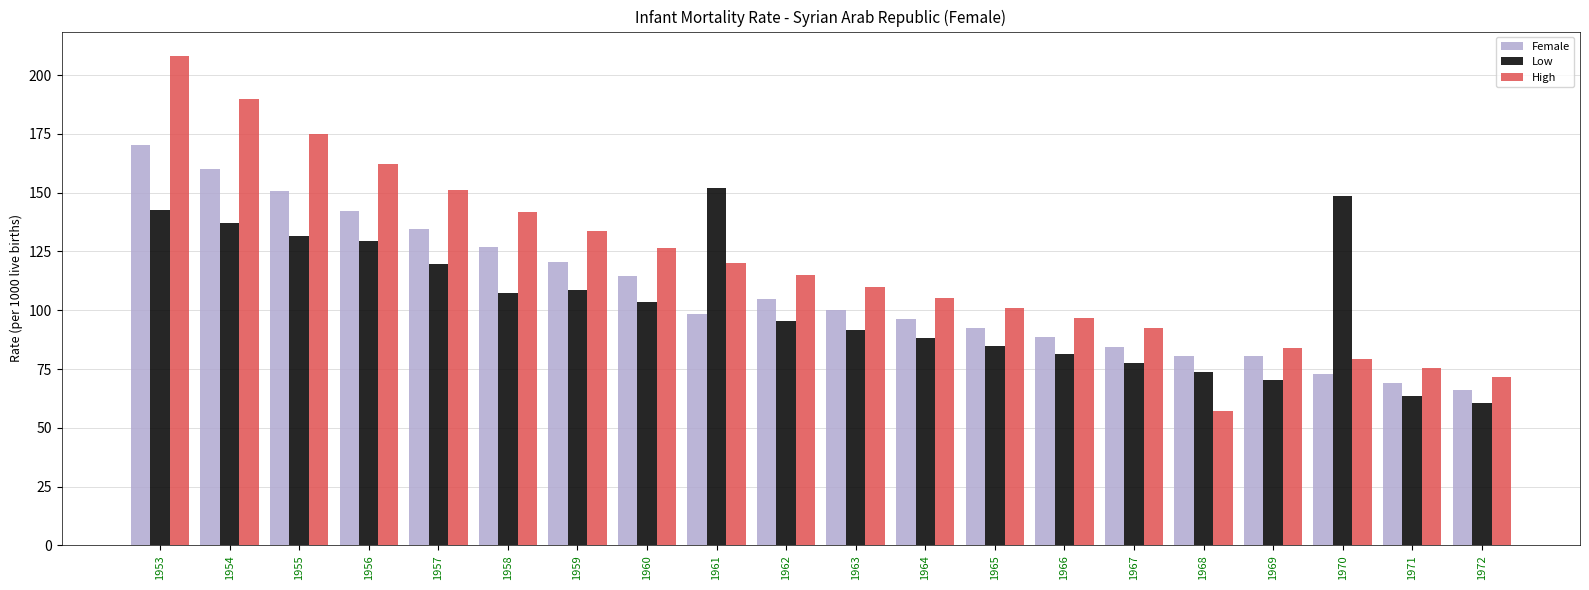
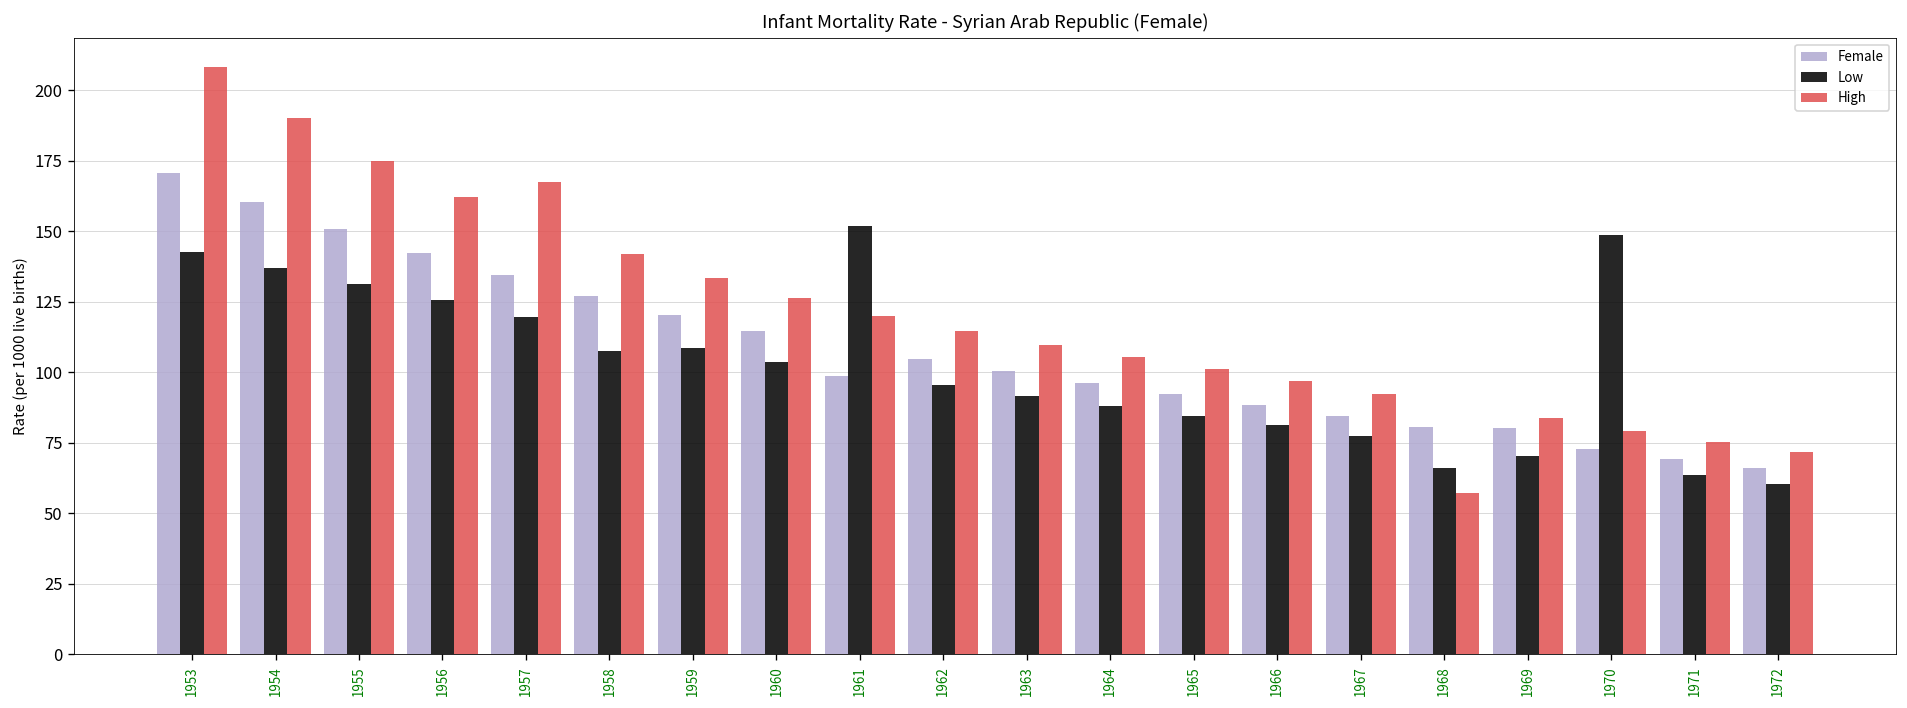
Low, 1956: 129 -> 126
High, 1957: 151 -> 167
Low, 1968: 74 -> 66
